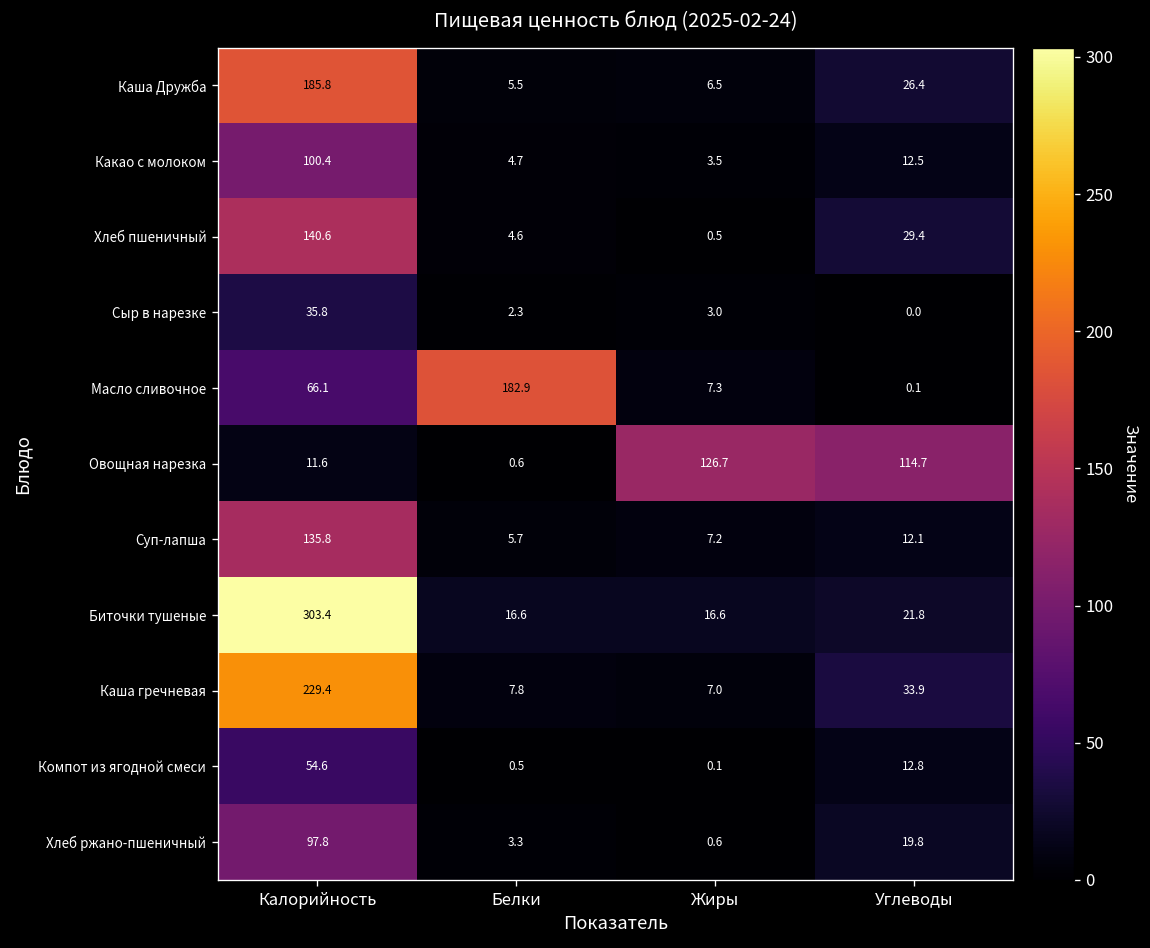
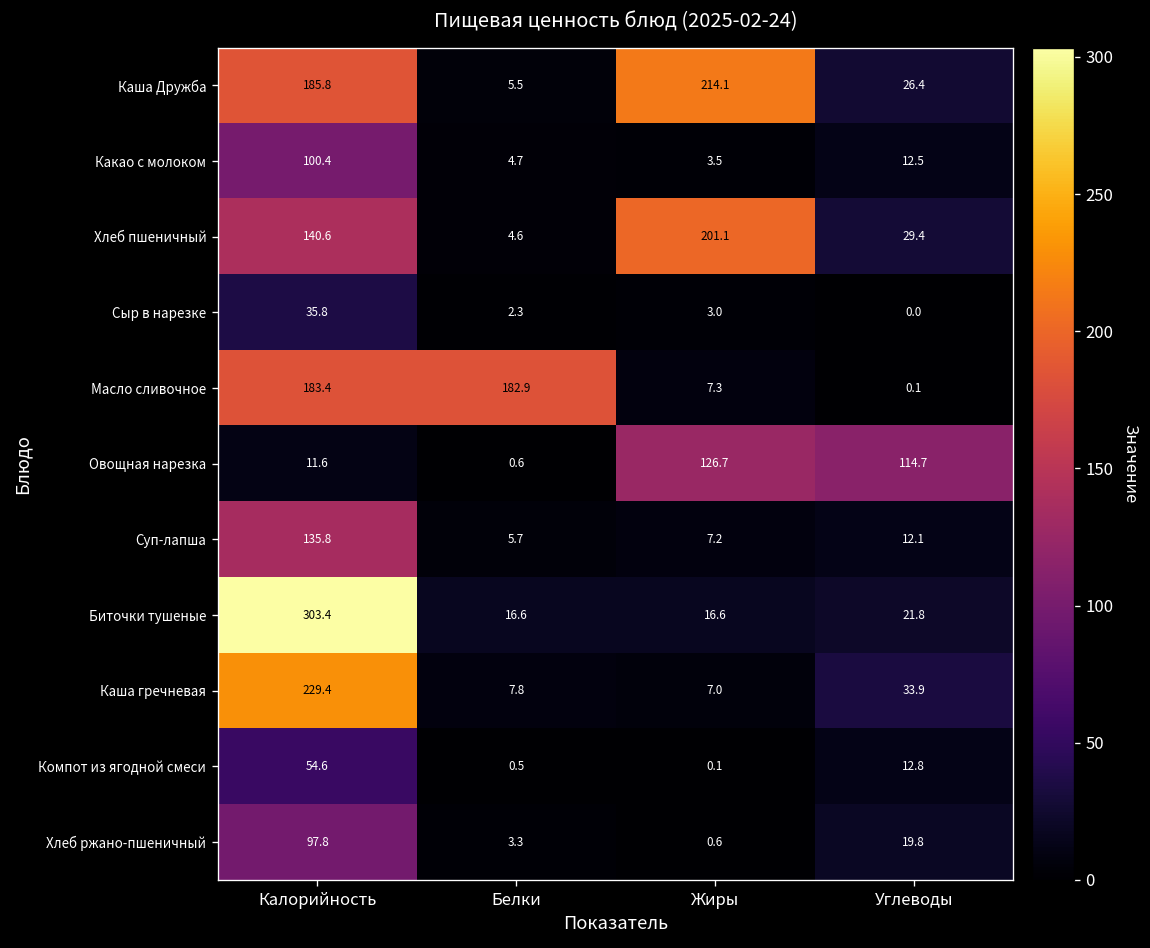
Каша Дружба, Жиры: 6.5 -> 214.1
Хлеб пшеничный, Жиры: 0.5 -> 201.1
Масло сливочное, Калорийность: 66.1 -> 183.4
